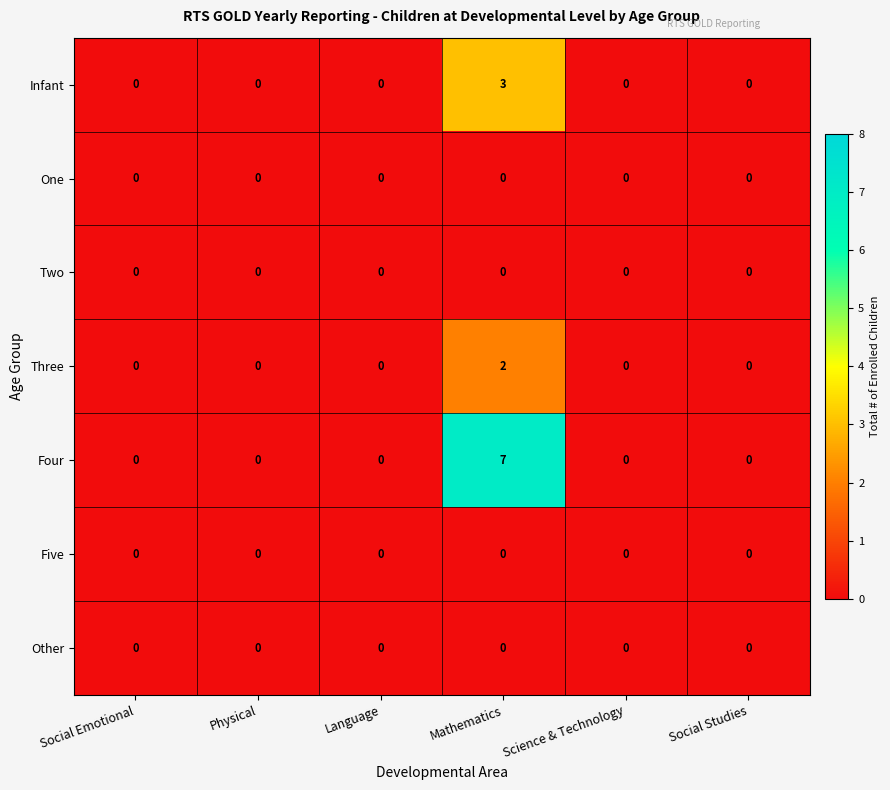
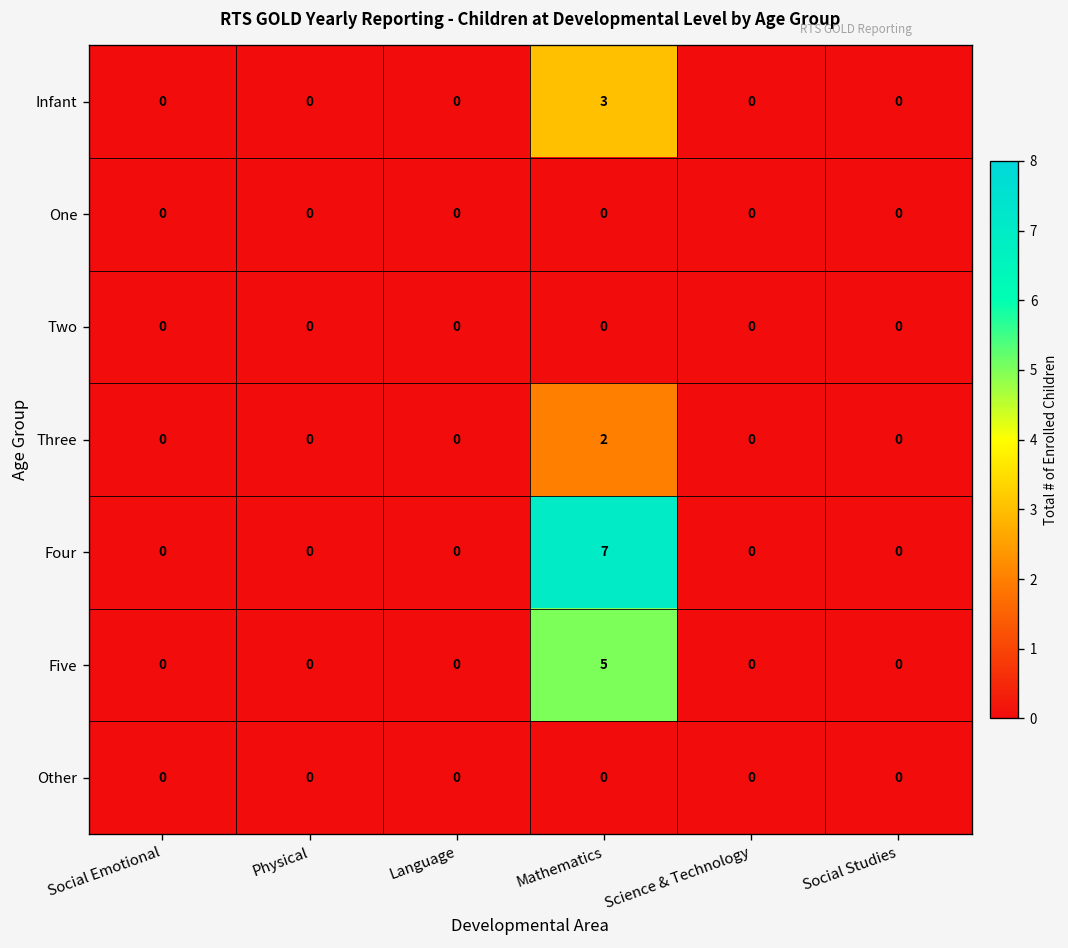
Five, Mathematics: 0 -> 5
